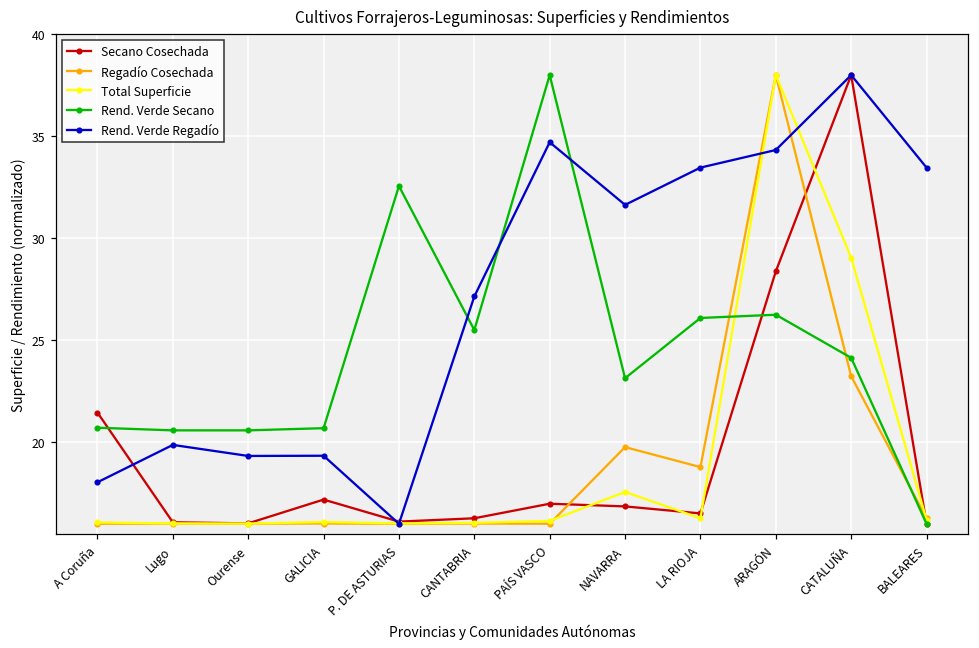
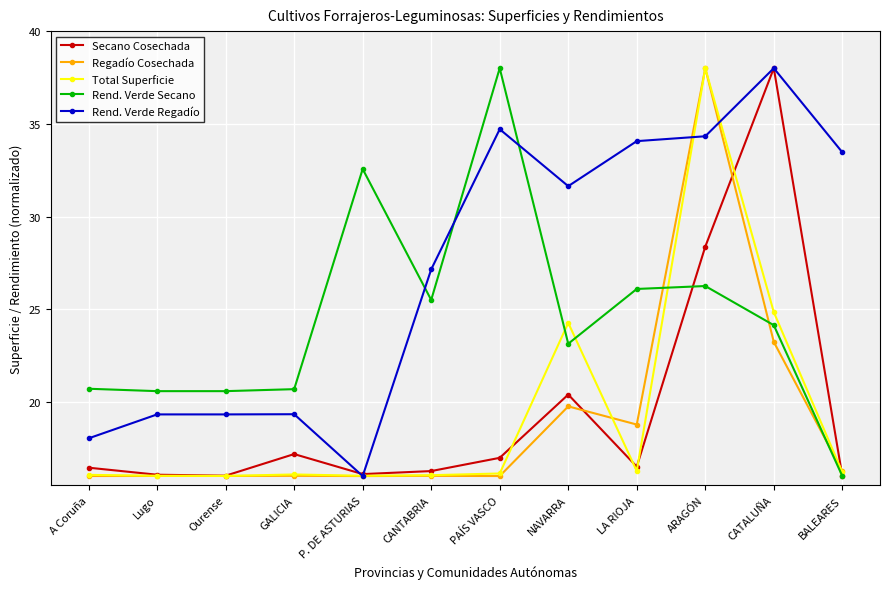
Secano Cosechada, A Coruña: 21.5 -> 16.5
Rend. Verde Regadío, Lugo: 19.9 -> 19.3
Secano Cosechada, NAVARRA: 16.9 -> 20.4
Total Superficie, NAVARRA: 17.6 -> 24.3
Rend. Verde Regadío, LA RIOJA: 33.5 -> 34.1
Total Superficie, CATALUÑA: 29.0 -> 24.8
